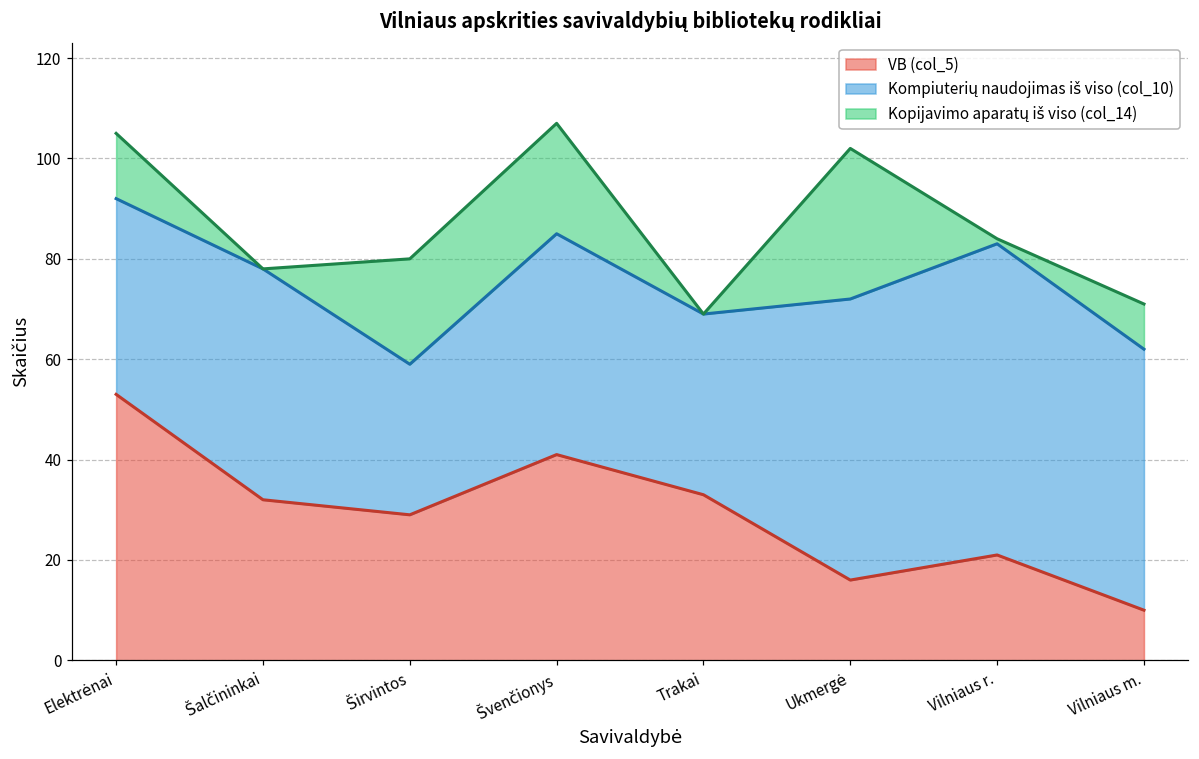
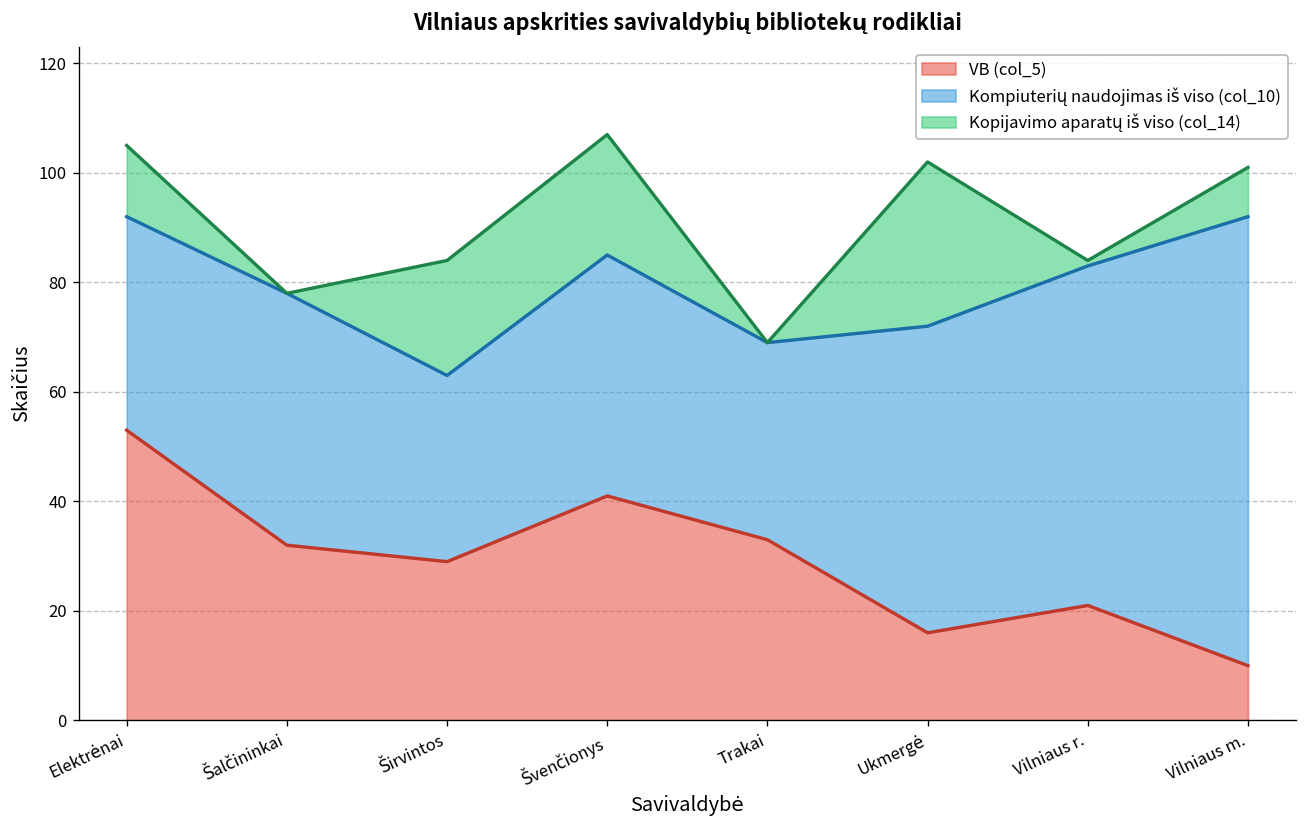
Kompiuterių naudojimas iš viso (col_10), Širvintos: 30 -> 34
Kompiuterių naudojimas iš viso (col_10), Vilniaus m.: 52 -> 82
